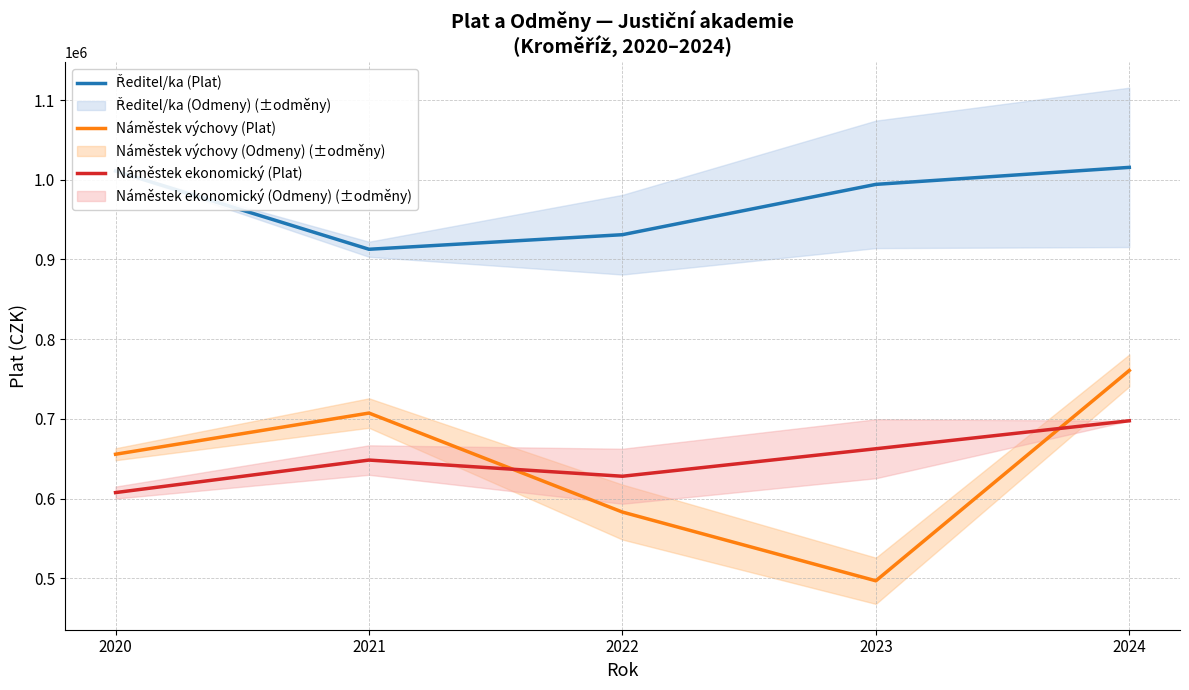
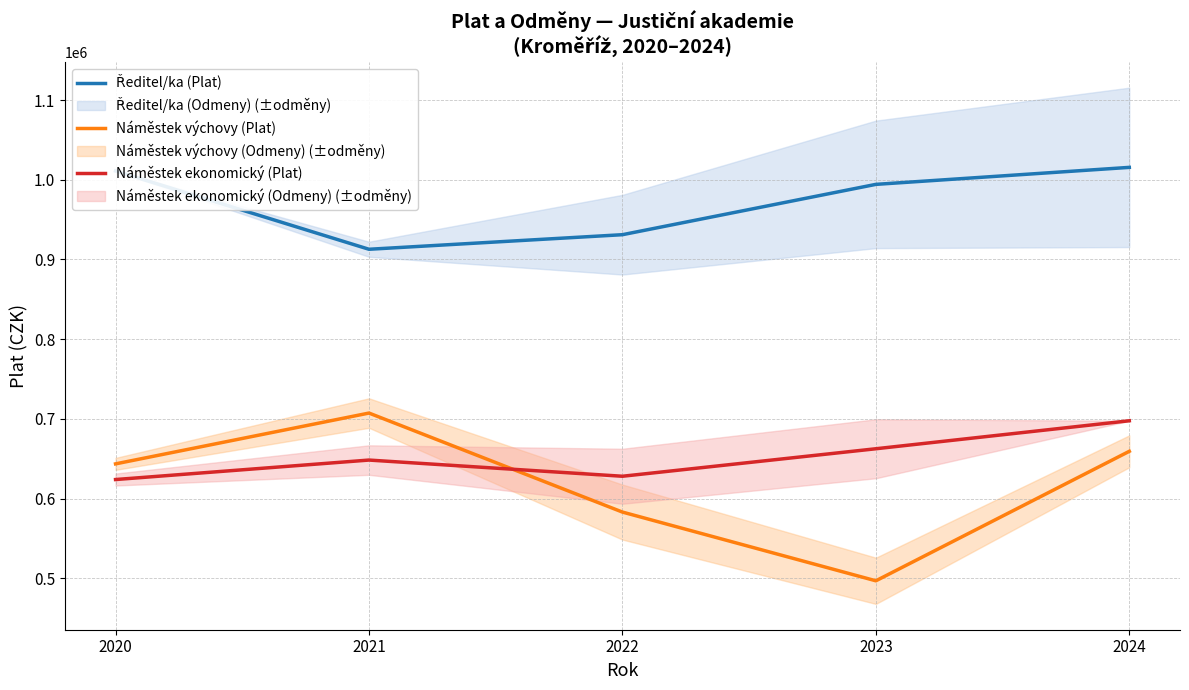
Náměstek výchovy (Plat), 2020: 660000 -> 640000
Náměstek ekonomický (Plat), 2020: 610000 -> 620000
Náměstek výchovy (Plat), 2024: 760000 -> 660000
